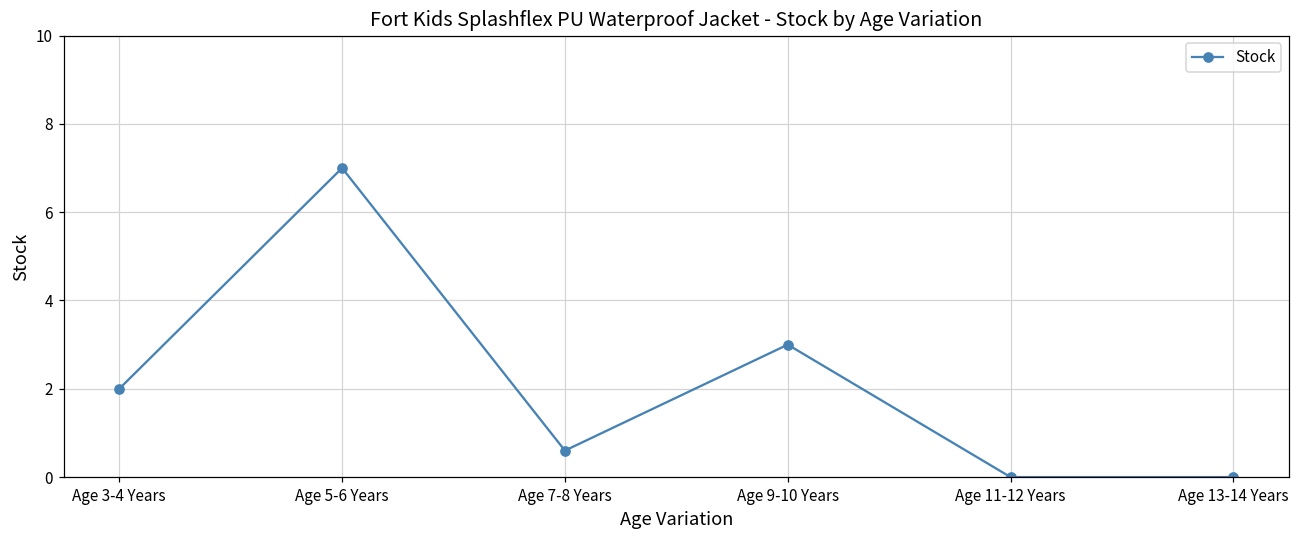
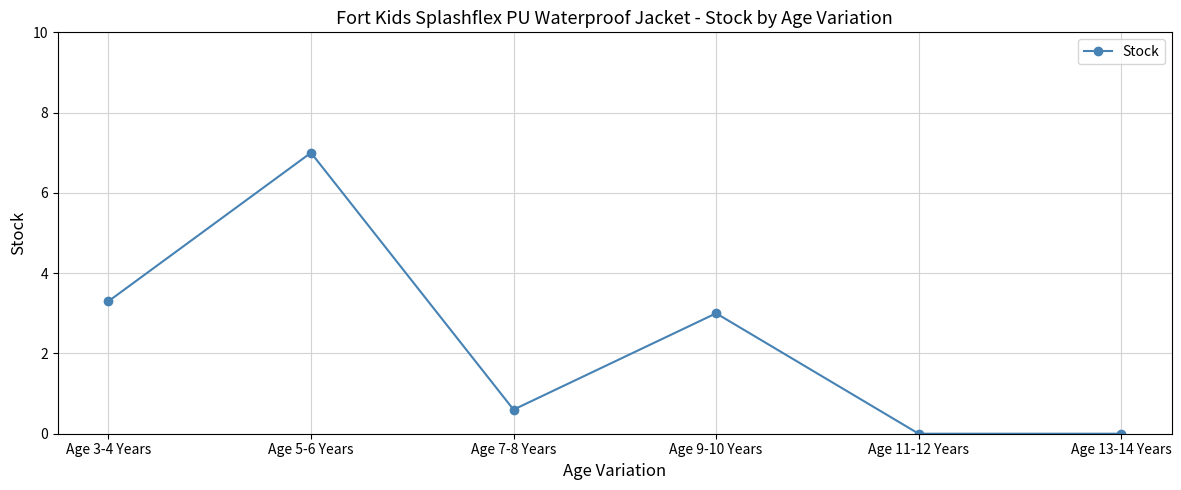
Age 3-4 Years: 2.0 -> 3.3
